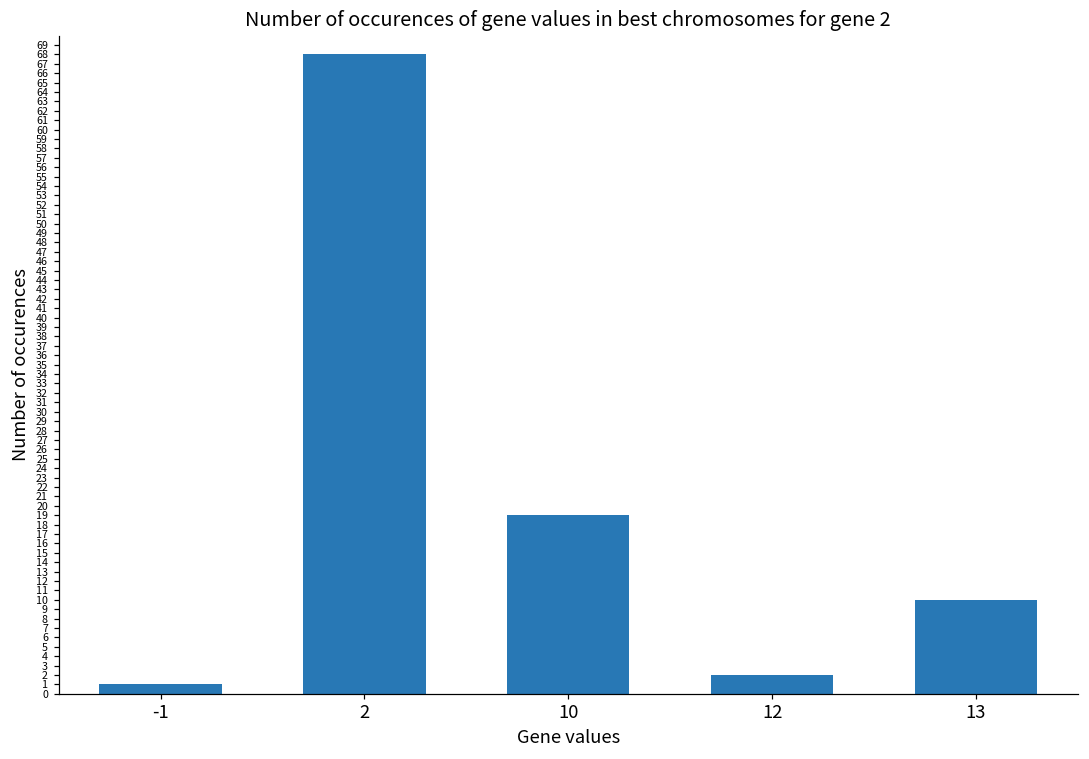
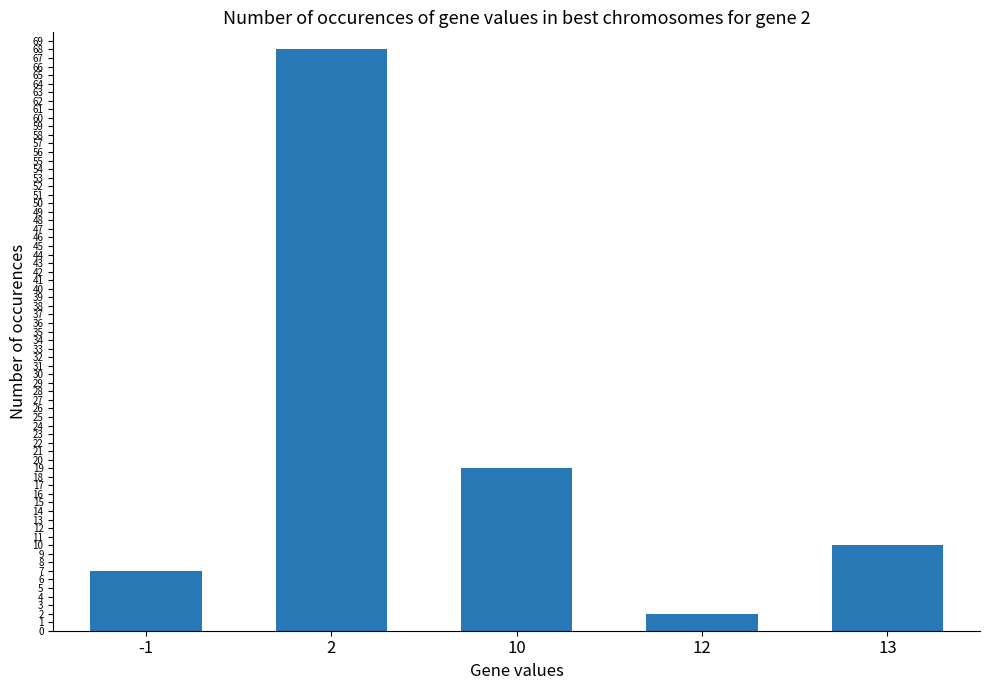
-1: 1 -> 7
